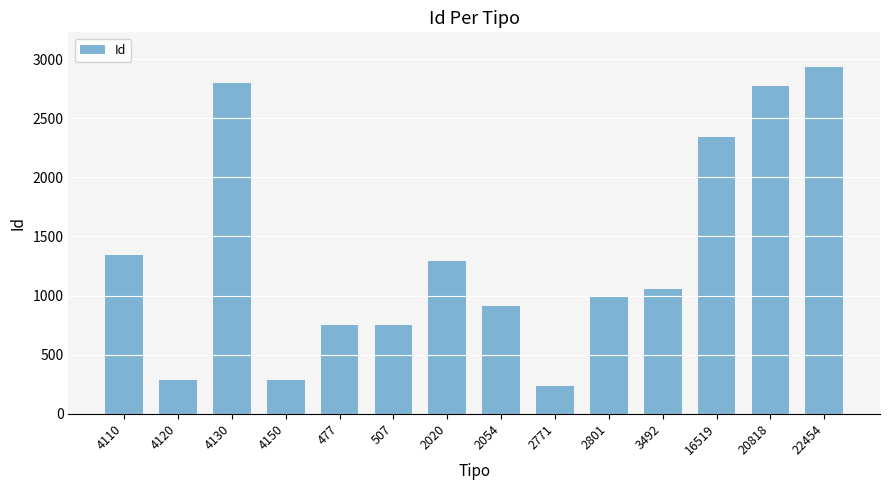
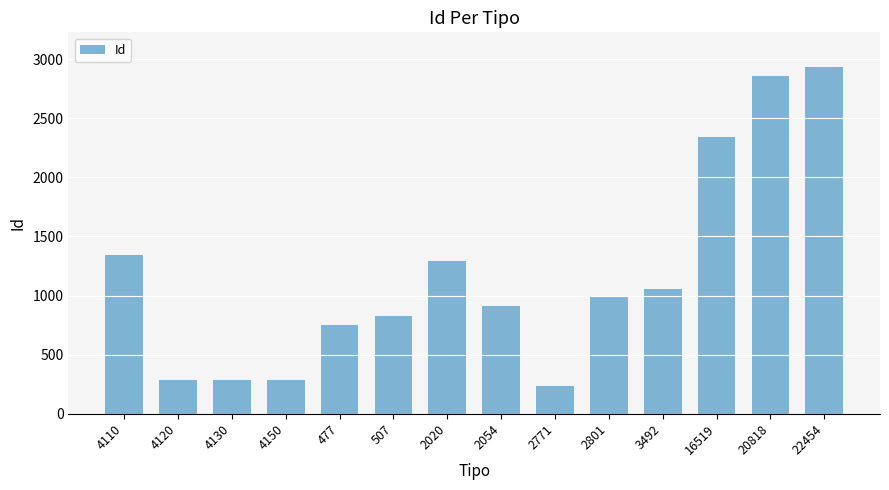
4130: 2800 -> 290
507: 750 -> 830
20818: 2770 -> 2860
